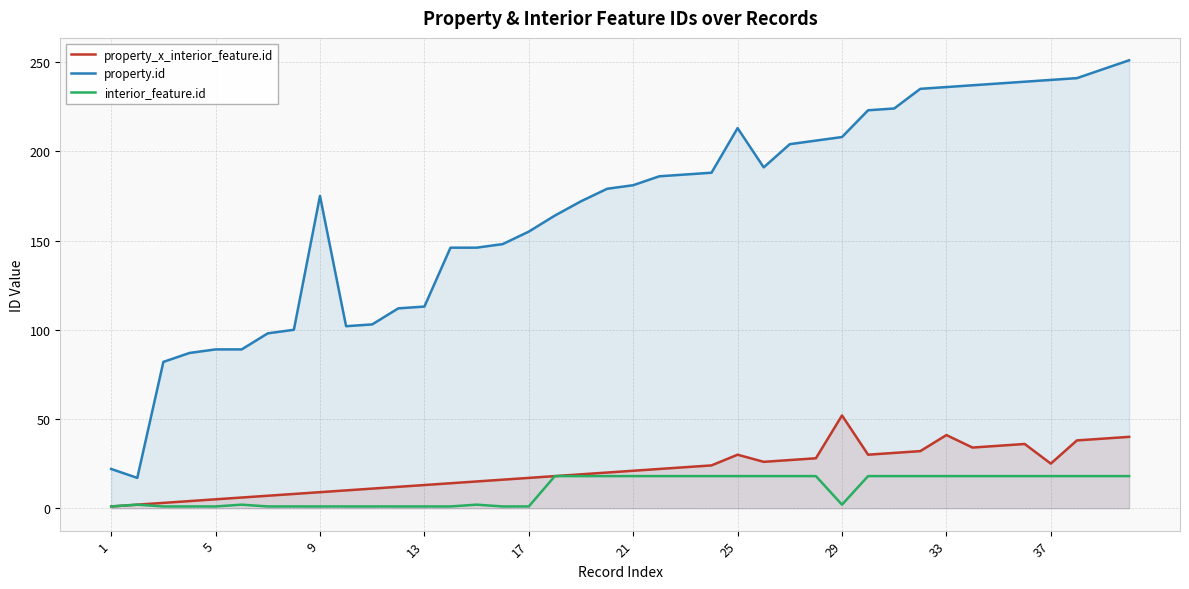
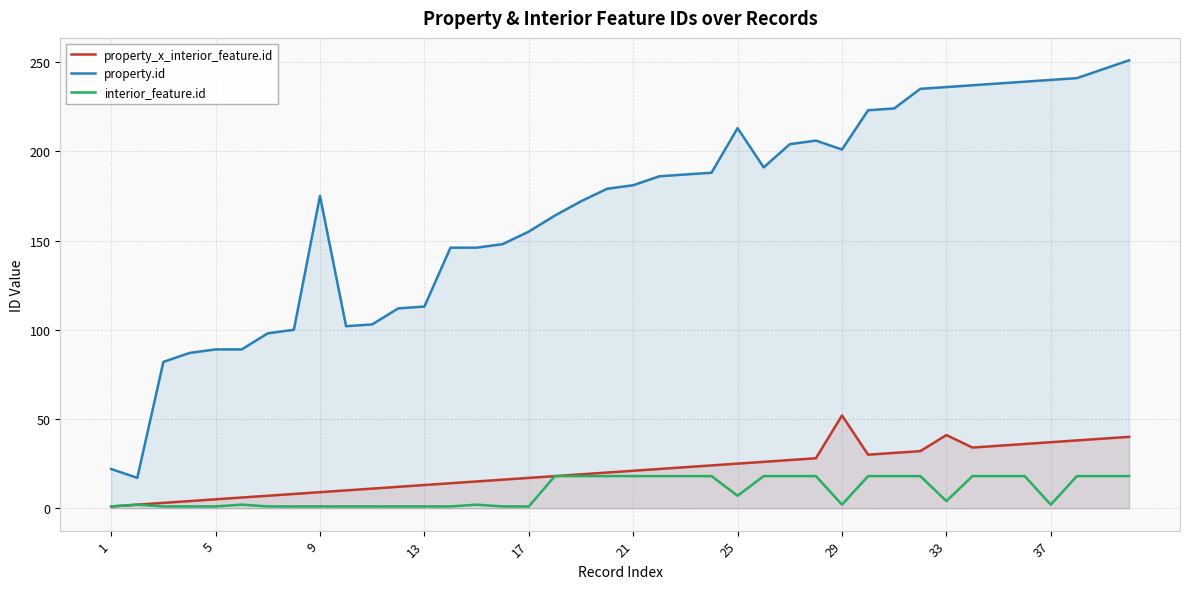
property_x_interior_feature.id, 25: 30 -> 25
interior_feature.id, 25: 18 -> 7
property.id, 29: 208 -> 201
interior_feature.id, 33: 18 -> 4
property_x_interior_feature.id, 37: 25 -> 37
interior_feature.id, 37: 18 -> 2
